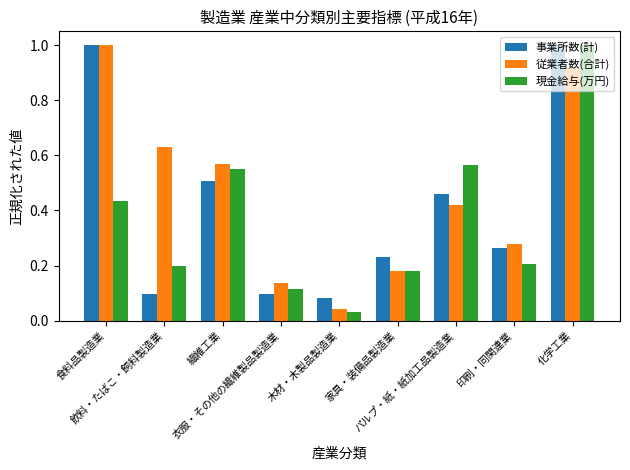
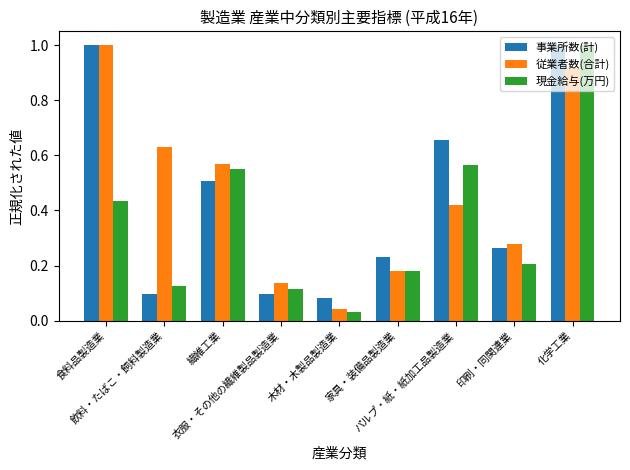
現金給与(万円), 飲料・たばこ・飼料製造業: 0.20 -> 0.13
事業所数(計), パルプ・紙・紙加工品製造業: 0.46 -> 0.66
